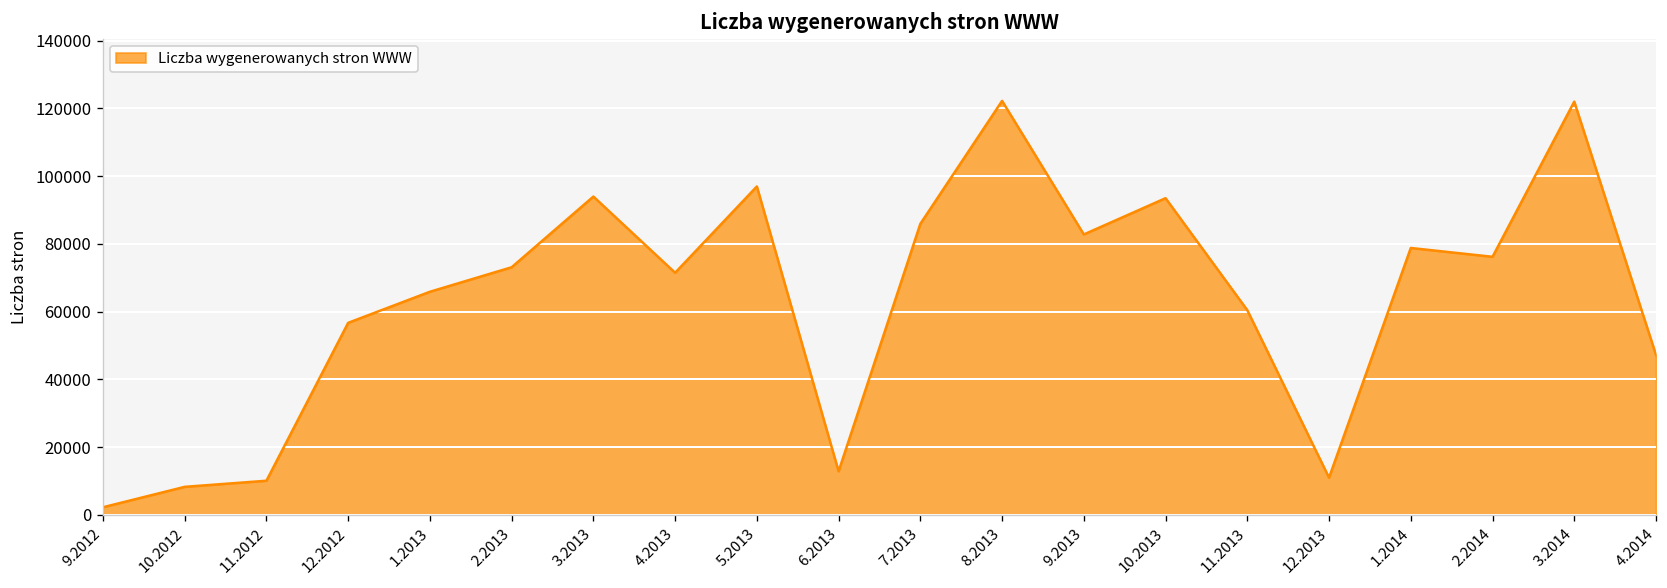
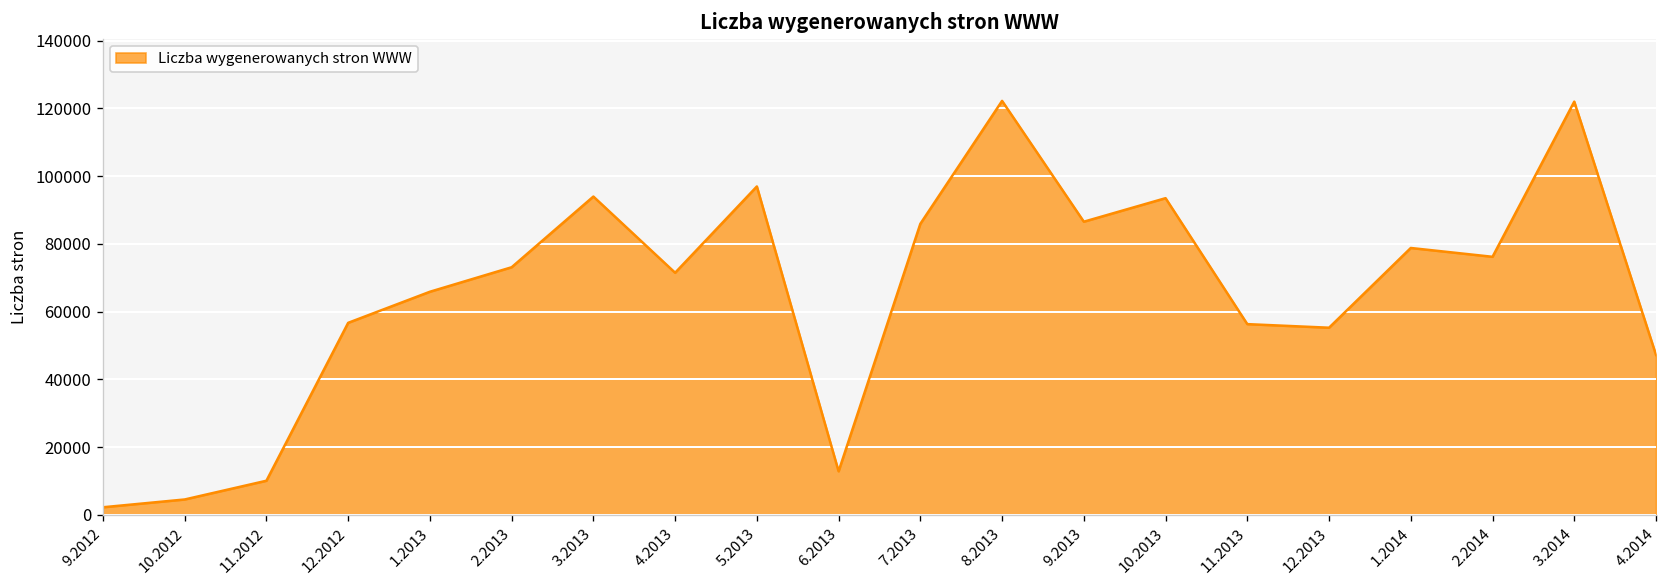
10.2012: 8000 -> 5000
9.2013: 83000 -> 87000
11.2013: 60000 -> 56000
12.2013: 11000 -> 55000
